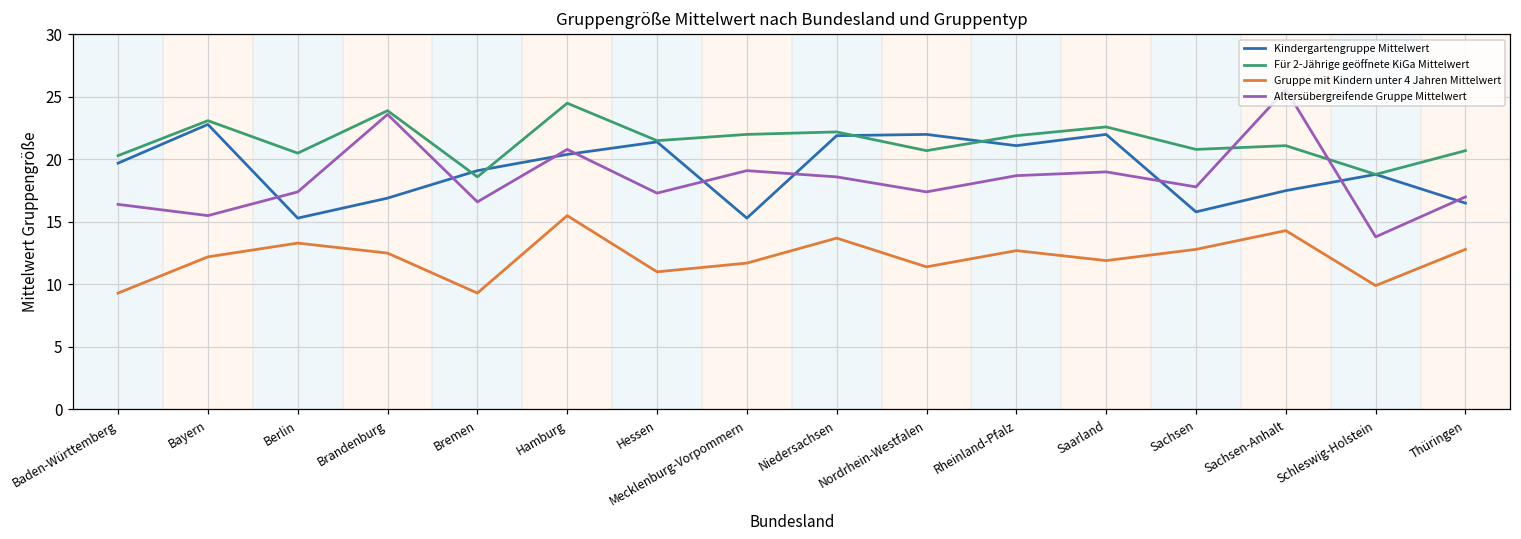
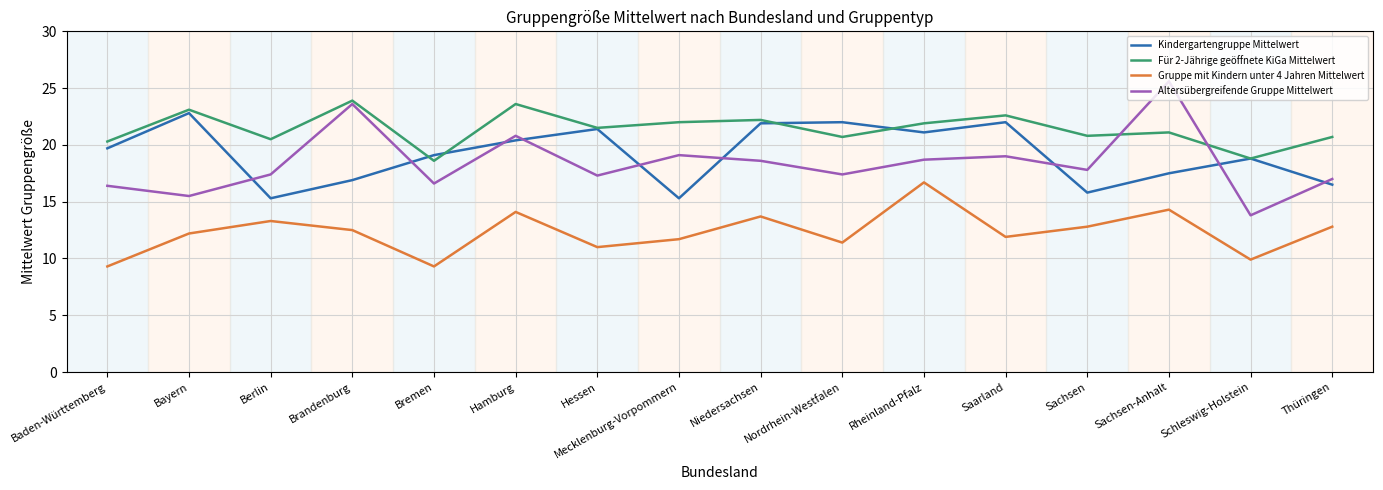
Für 2-Jährige geöffnete KiGa Mittelwert, Hamburg: 24.5 -> 23.6
Gruppe mit Kindern unter 4 Jahren Mittelwert, Hamburg: 15.5 -> 14.1
Gruppe mit Kindern unter 4 Jahren Mittelwert, Rheinland-Pfalz: 12.7 -> 16.7
